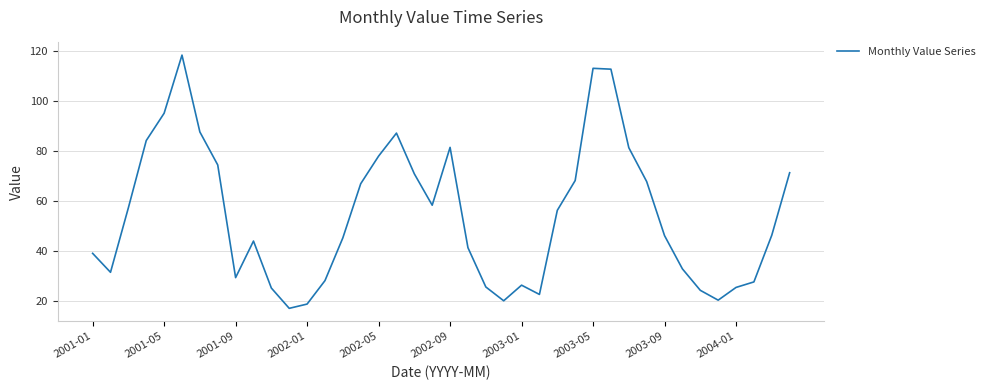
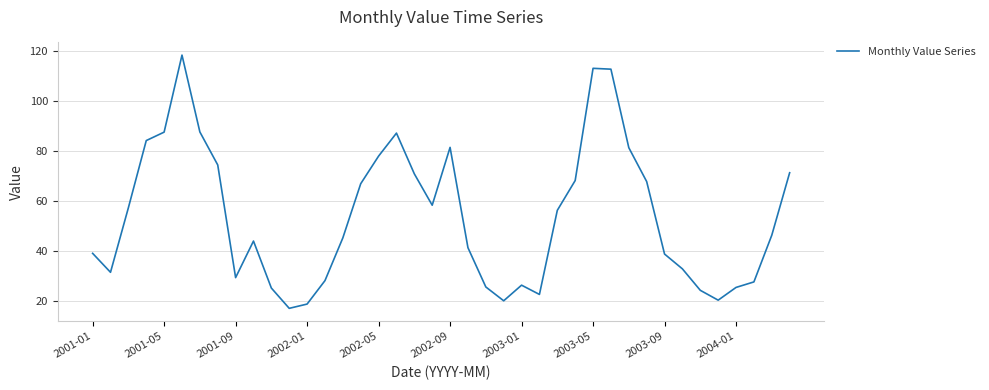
2001-05: 95 -> 88
2003-09: 46 -> 39
